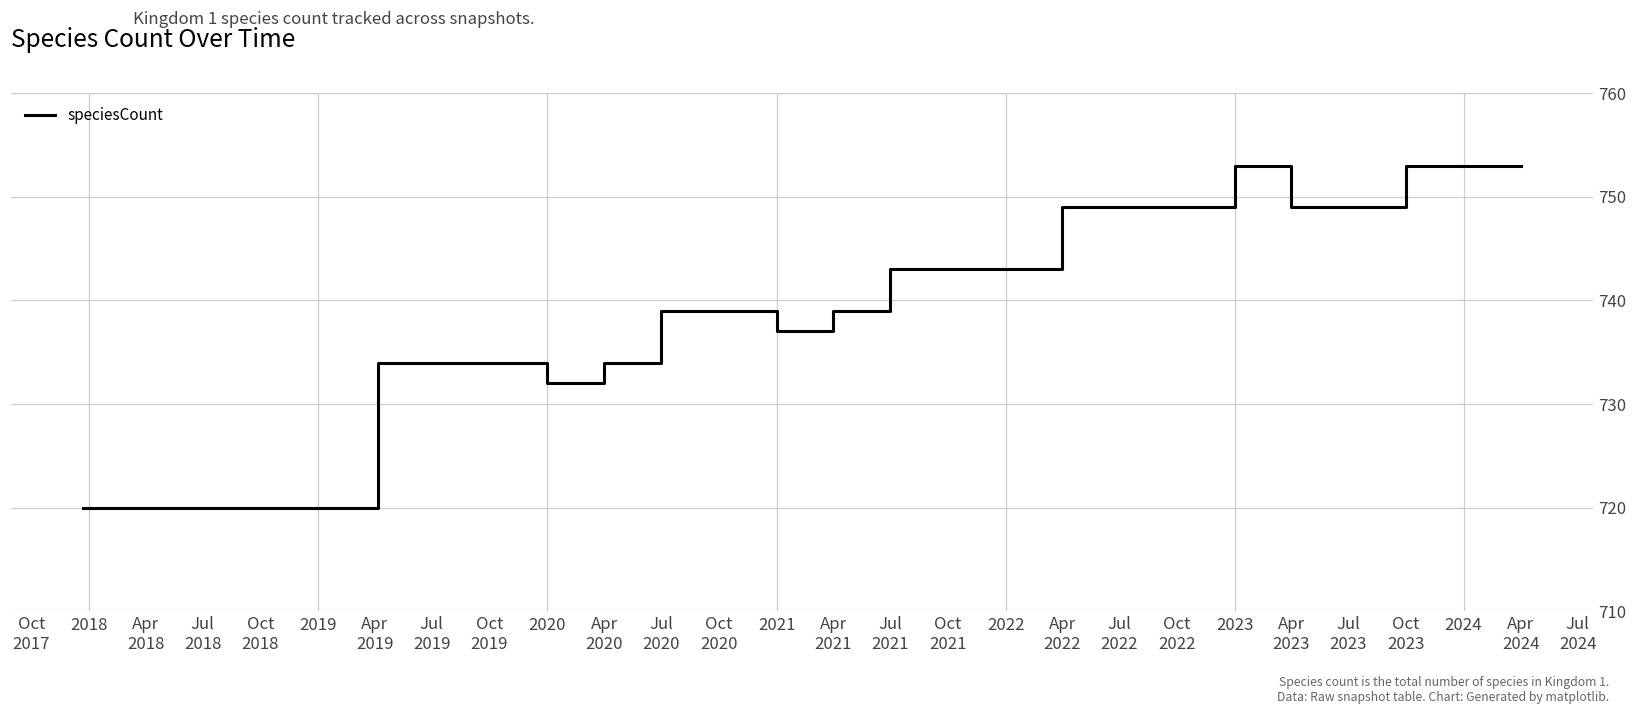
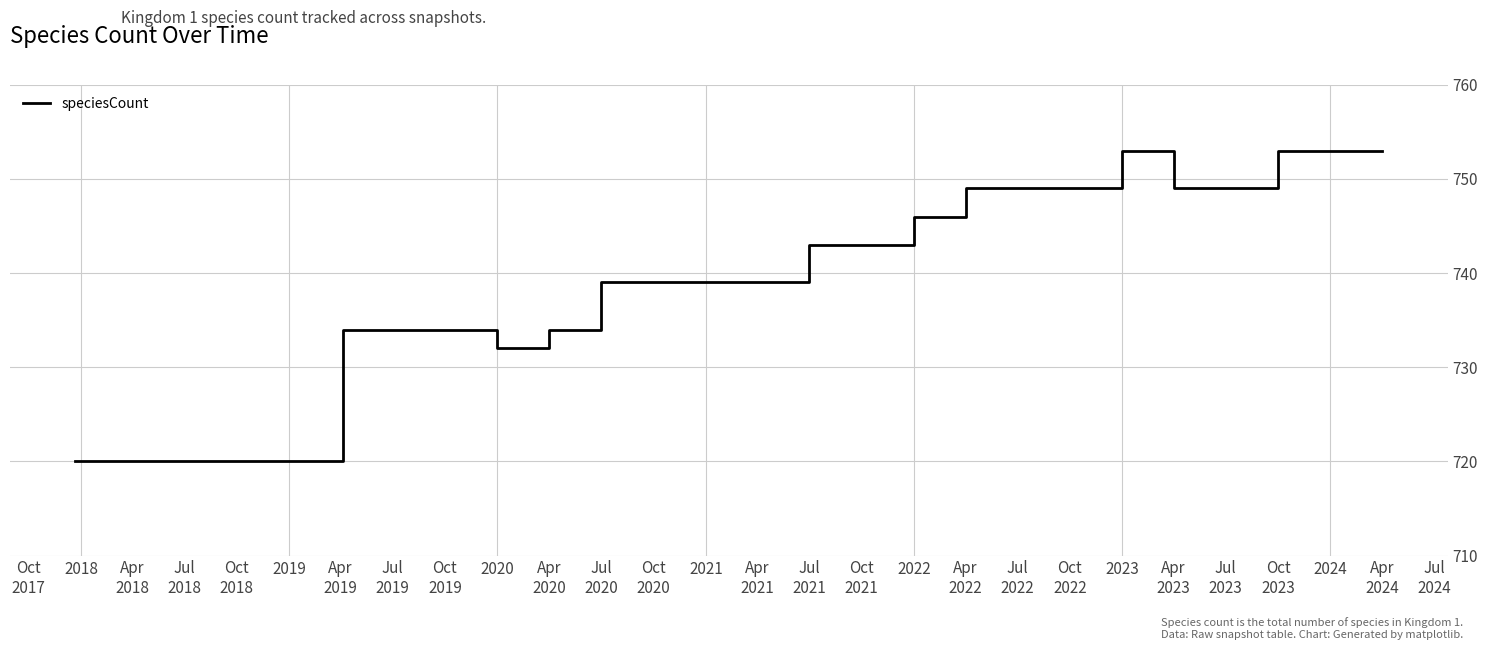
2021: 737 -> 739
2022: 743 -> 746
